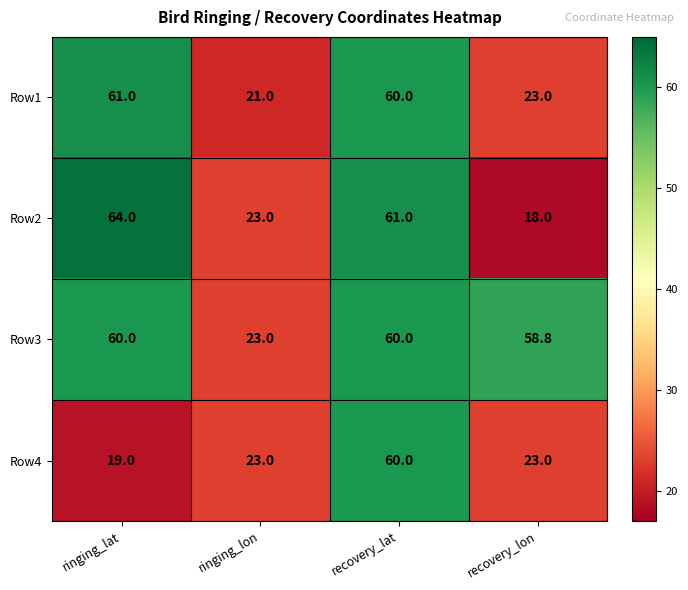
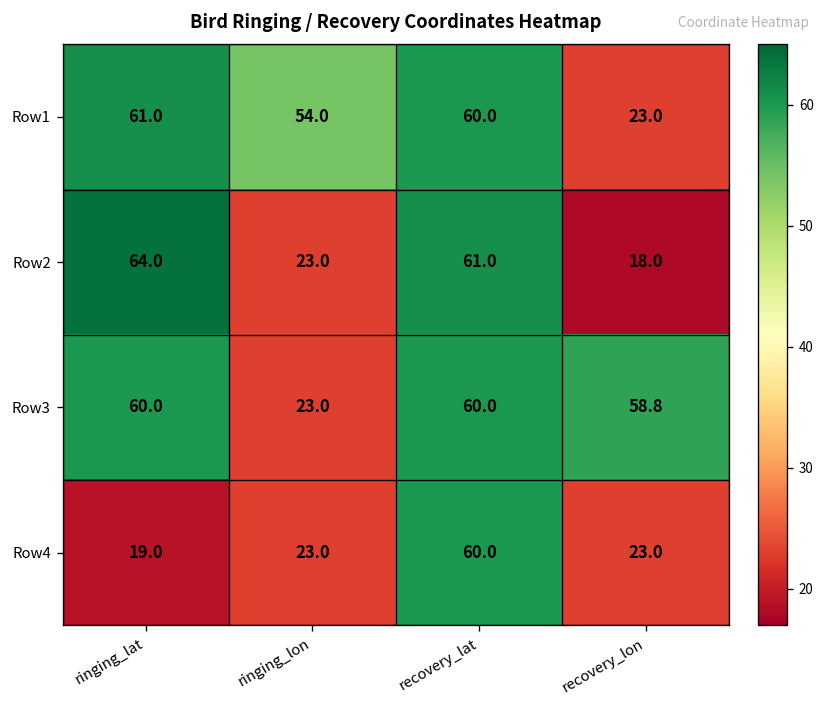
Row1, ringing_lon: 21.0 -> 54.0
